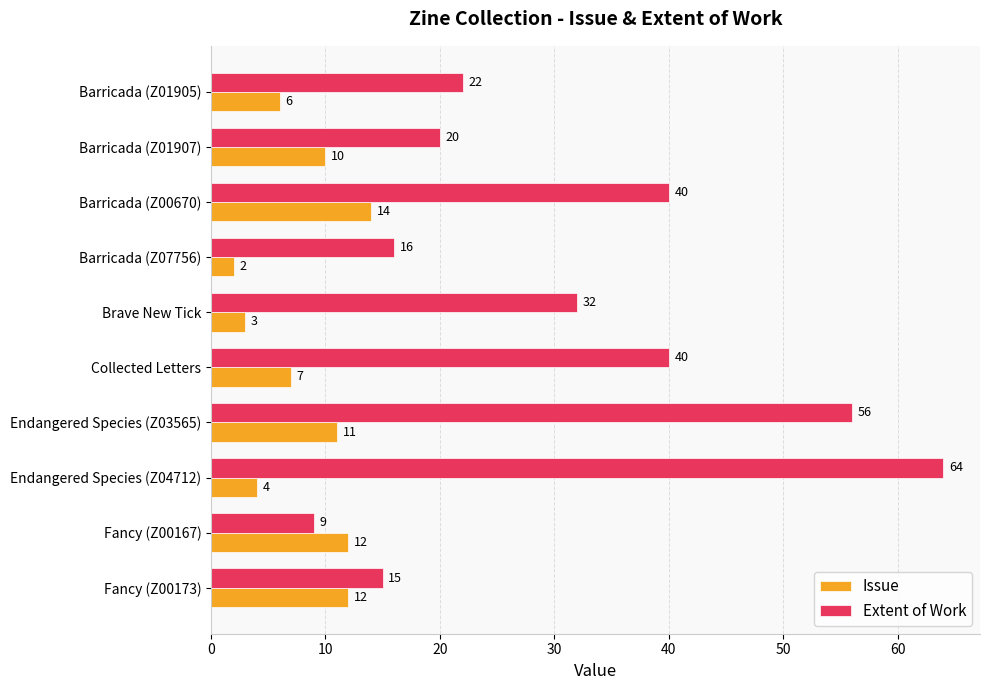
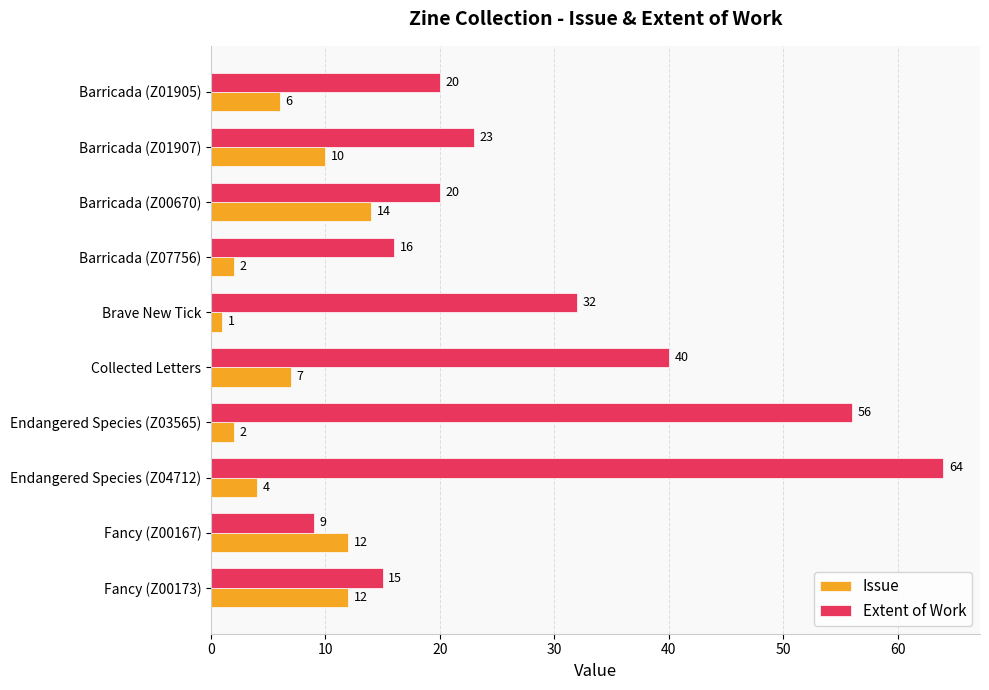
Extent of Work, Barricada (Z01905): 22 -> 20
Extent of Work, Barricada (Z01907): 20 -> 23
Extent of Work, Barricada (Z00670): 40 -> 20
Issue, Brave New Tick: 3 -> 1
Issue, Endangered Species (Z03565): 11 -> 2
